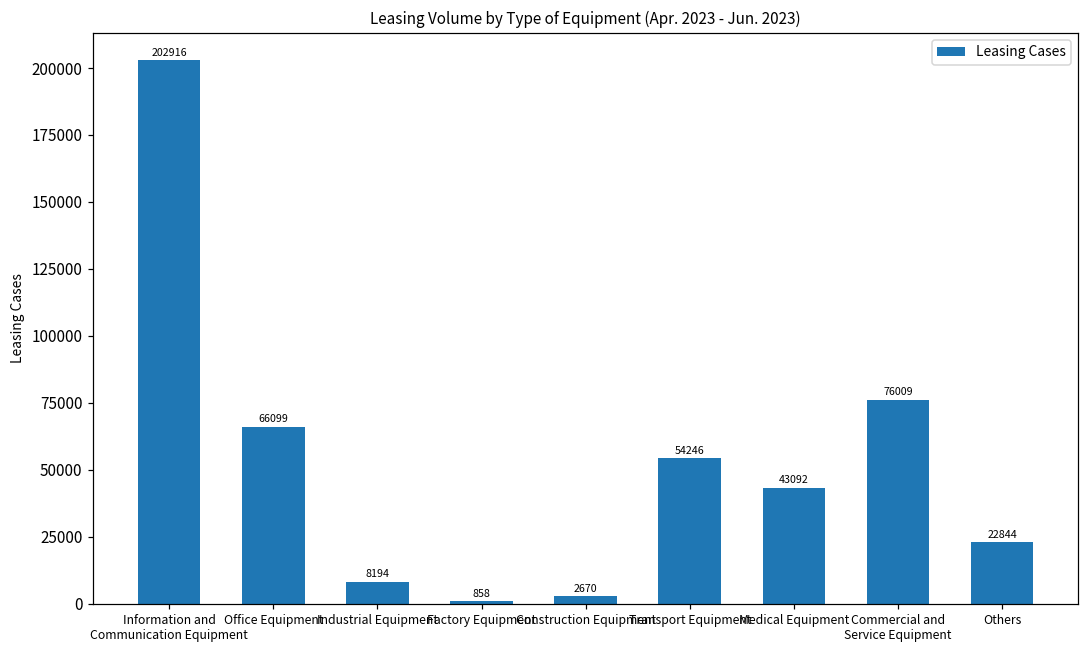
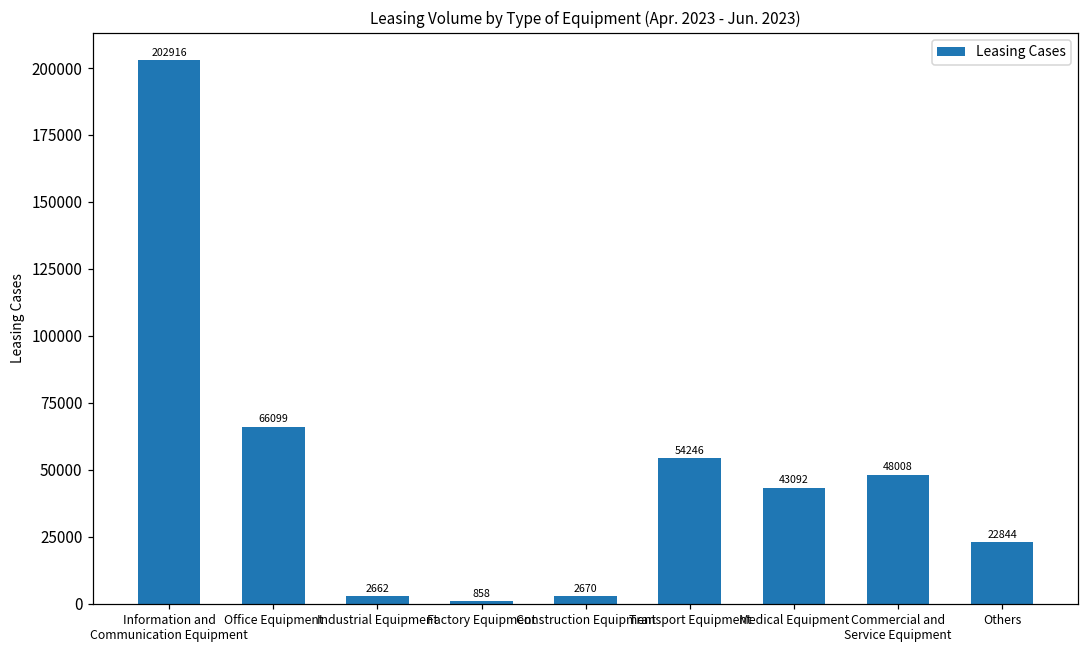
Industrial Equipment: 8194 -> 2662
Commercial and Service Equipment: 76009 -> 48008
